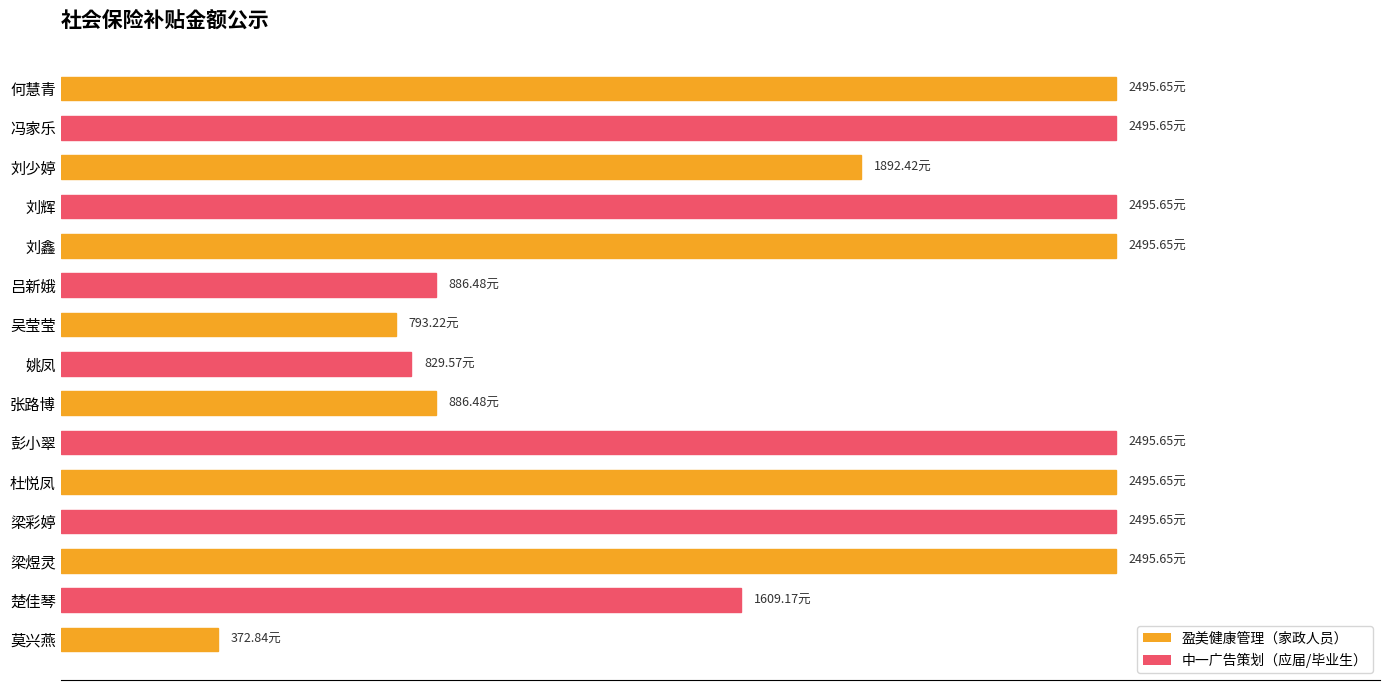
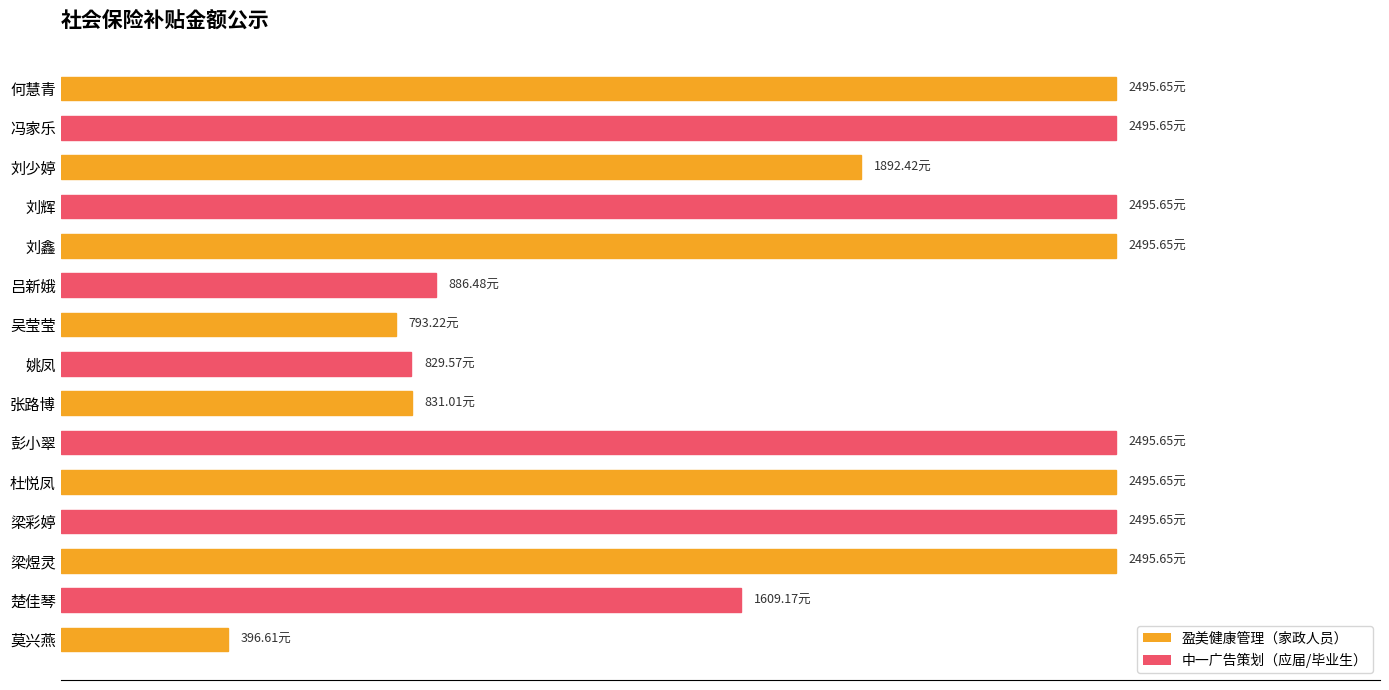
张路博: 886.48元 -> 831.01元
莫兴燕: 372.84元 -> 396.61元
